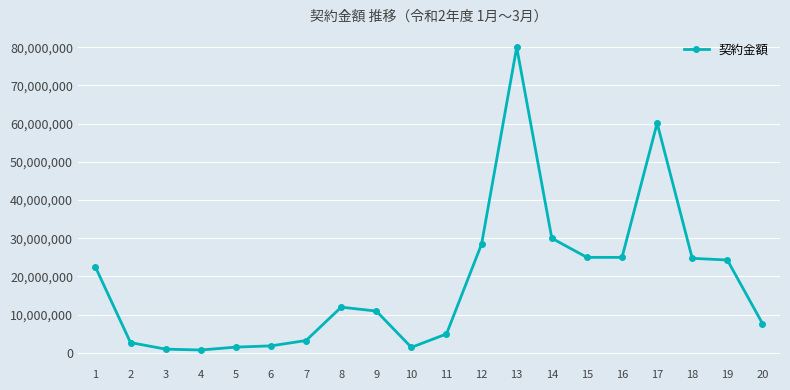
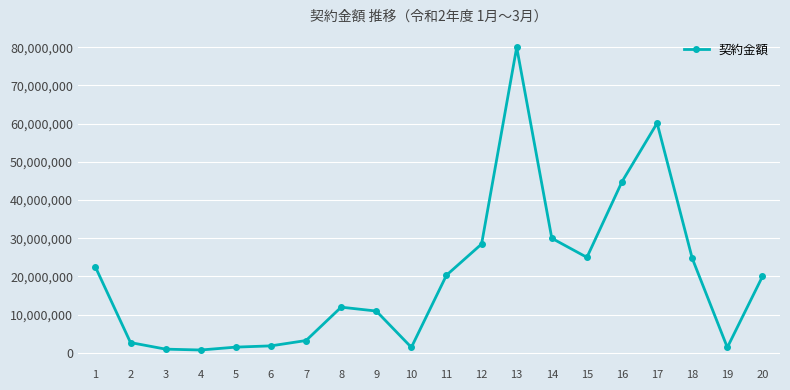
11: 5,000,000 -> 20,000,000
16: 25,000,000 -> 45,000,000
19: 24,000,000 -> 1,000,000
20: 8,000,000 -> 20,000,000
